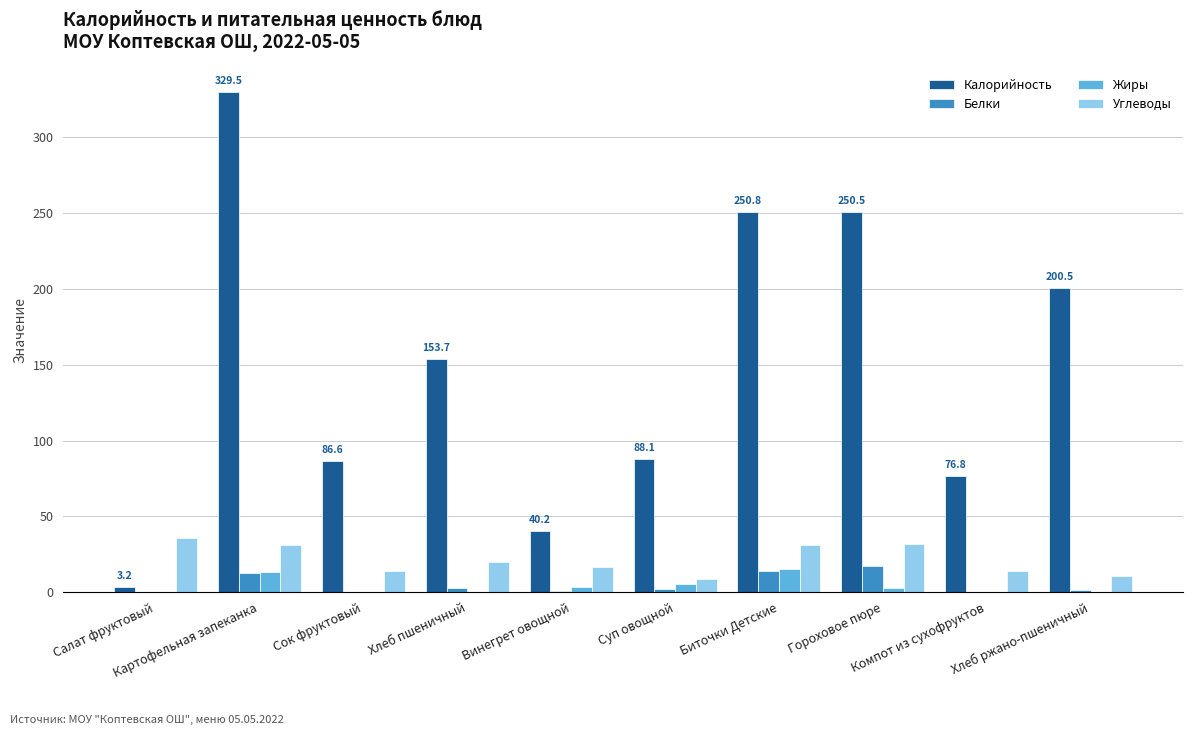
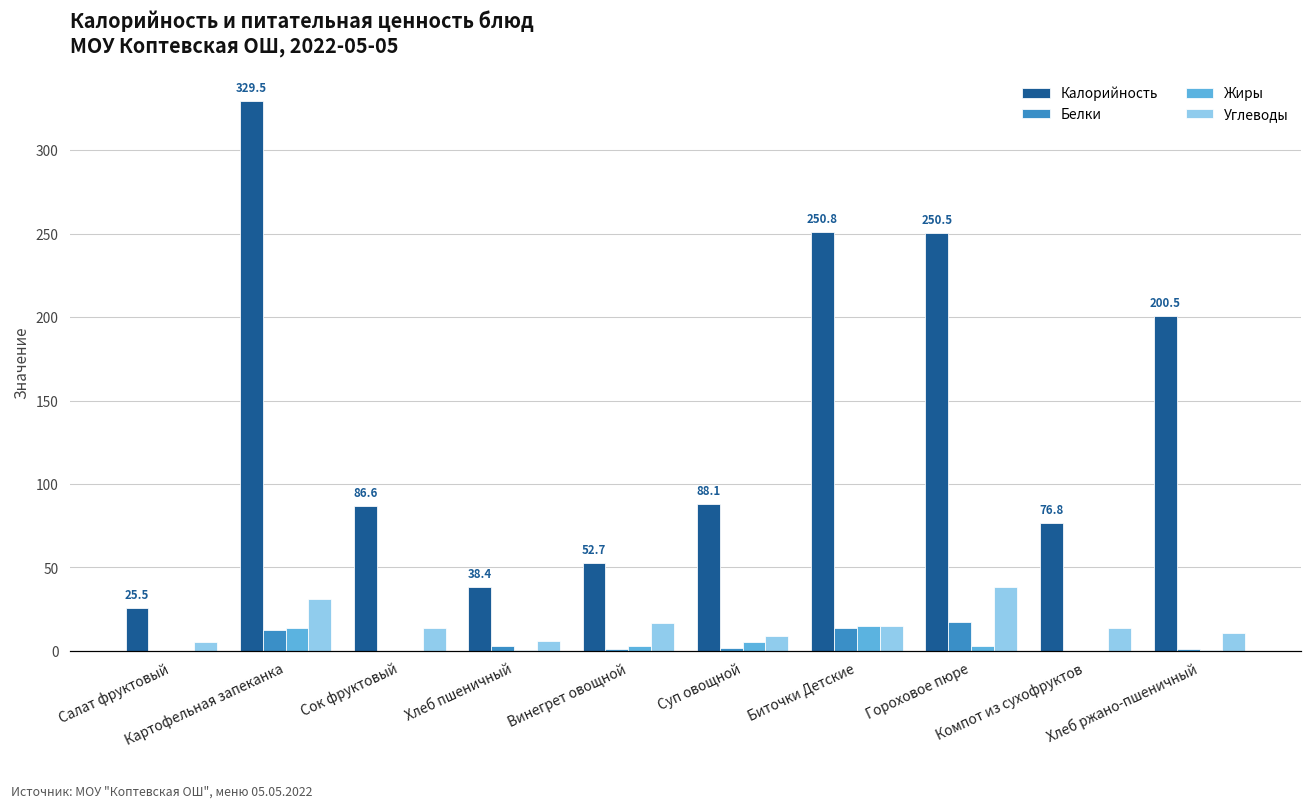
Калорийность, Салат фруктовый: 3.2 -> 25.5
Углеводы, Салат фруктовый: 36 -> 6
Калорийность, Хлеб пшеничный: 153.7 -> 38.4
Углеводы, Хлеб пшеничный: 20 -> 6
Калорийность, Винегрет овощной: 40.2 -> 52.7
Углеводы, Биточки Детские: 31 -> 15
Углеводы, Гороховое пюре: 32 -> 38
